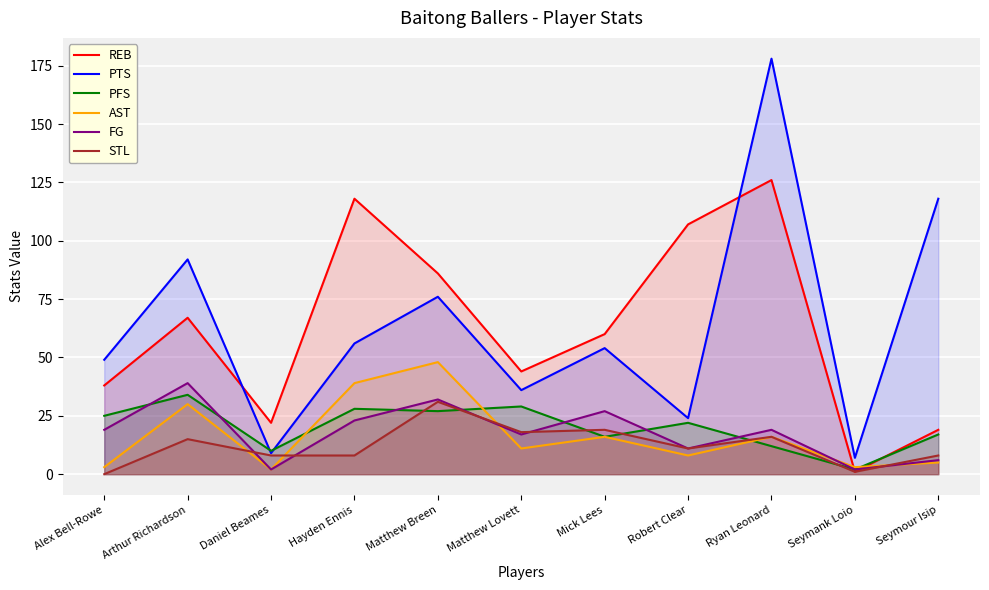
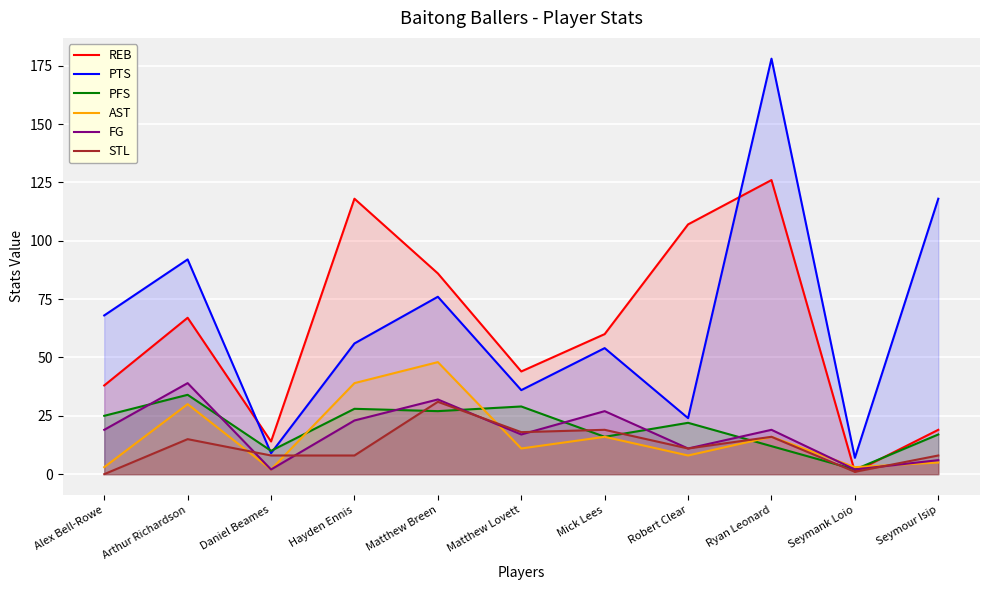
PTS, Alex Bell-Rowe: 49 -> 68
REB, Daniel Beames: 22 -> 14
